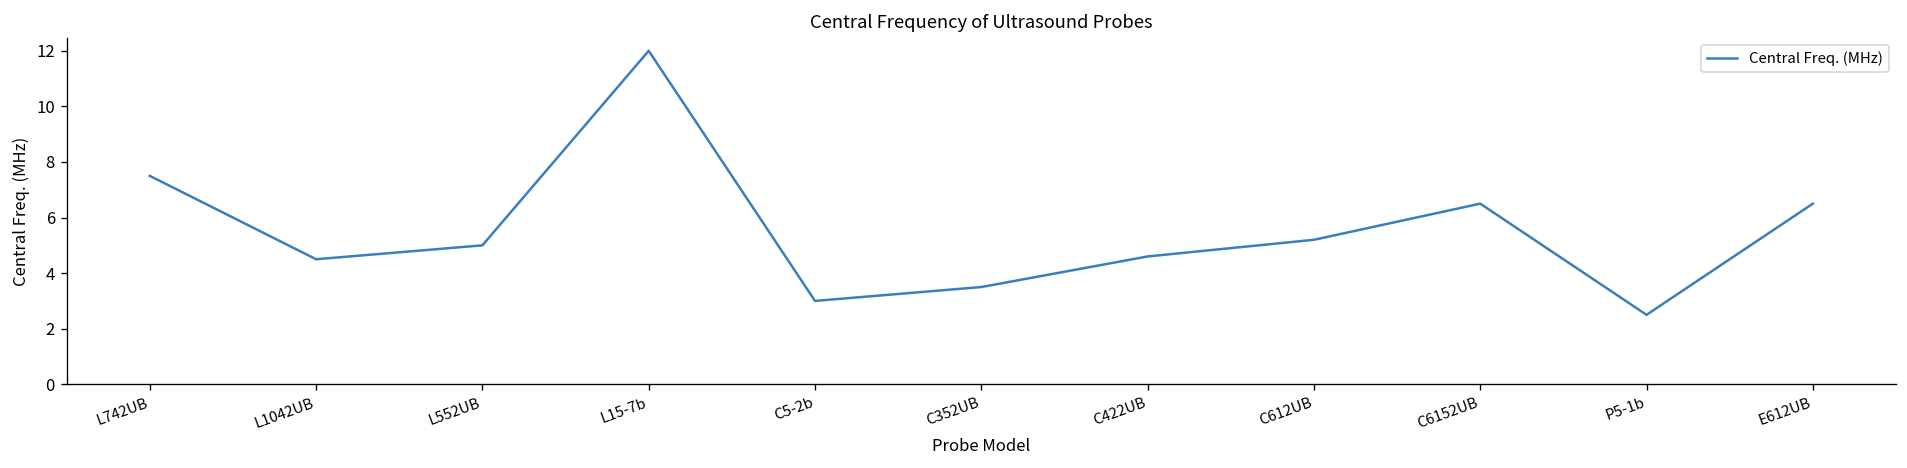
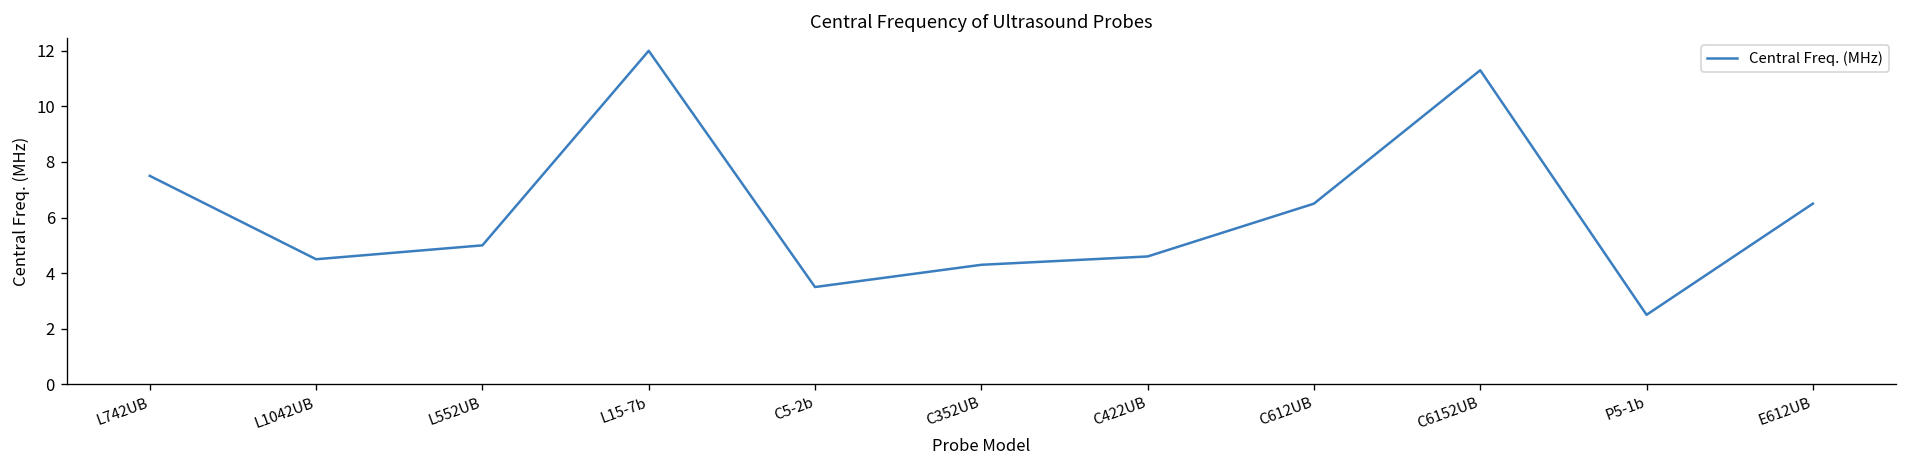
C5-2b: 3.0 -> 3.5
C352UB: 3.5 -> 4.3
C612UB: 5.2 -> 6.5
C6152UB: 6.5 -> 11.3
